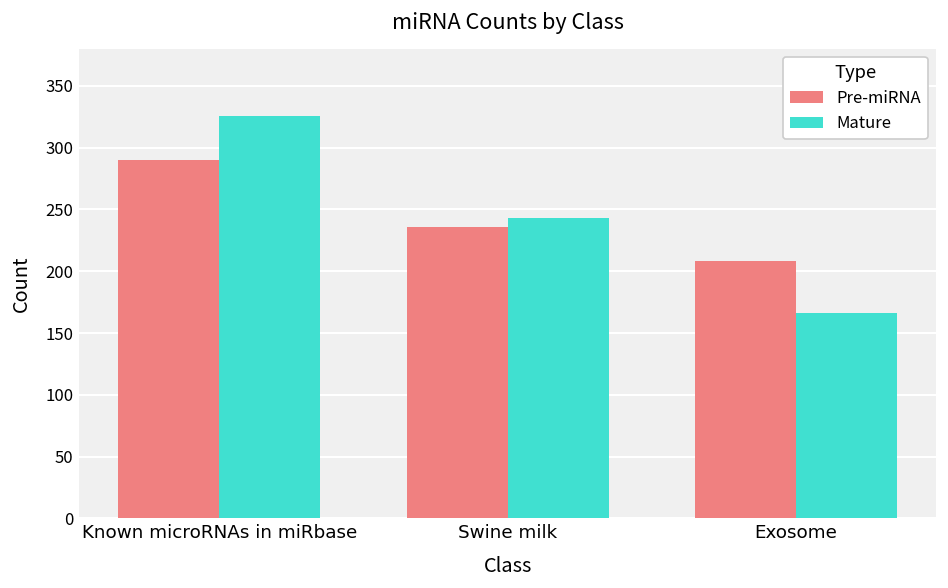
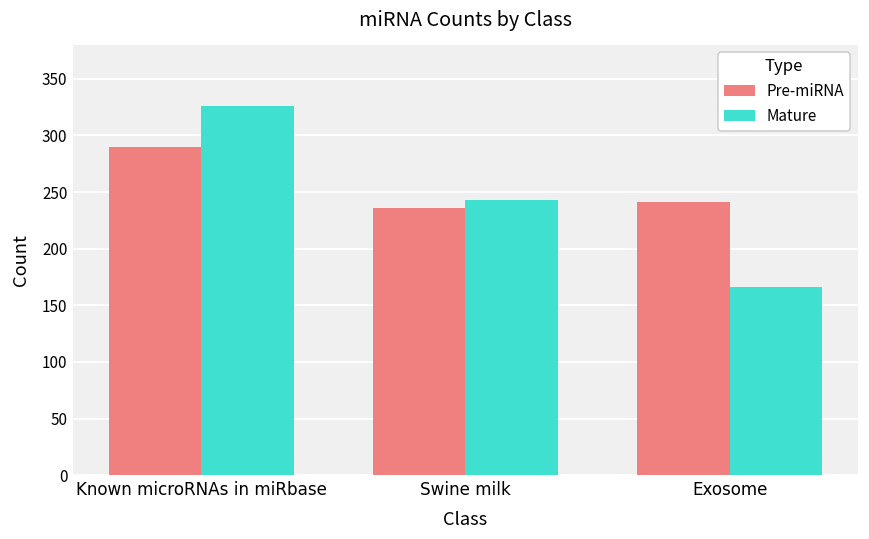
Pre-miRNA, Exosome: 208 -> 241
